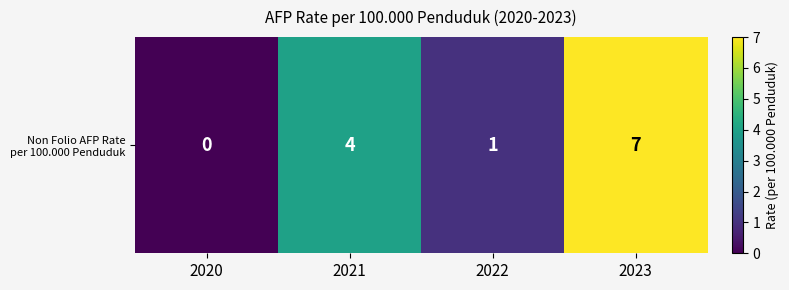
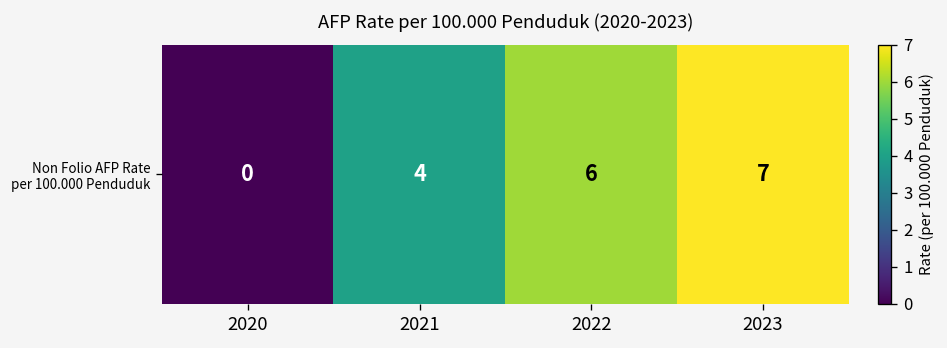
Non Folio AFP Rate per 100.000 Penduduk, 2022: 1 -> 6
